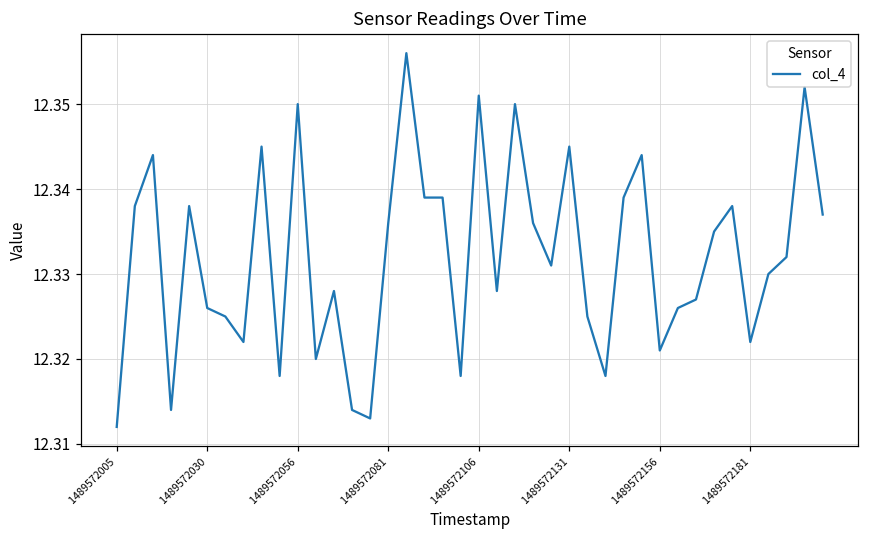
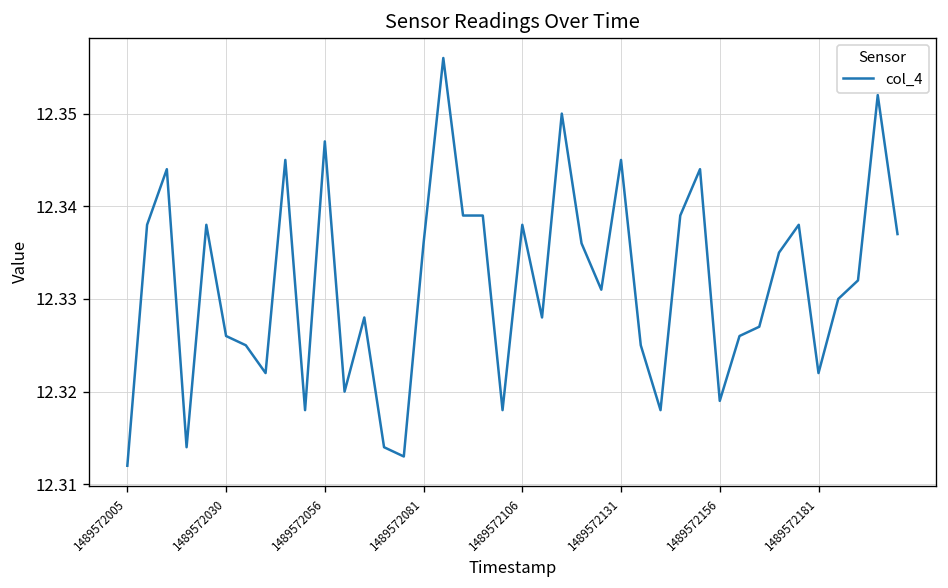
1489572056: 12.350 -> 12.347
1489572106: 12.351 -> 12.338
1489572156: 12.321 -> 12.319
